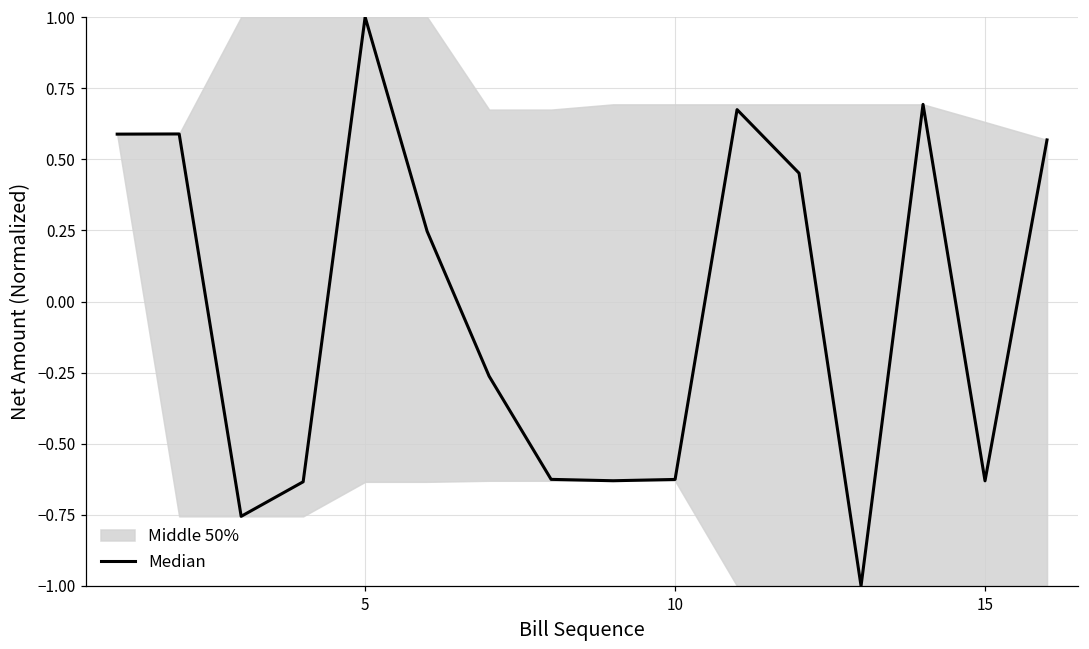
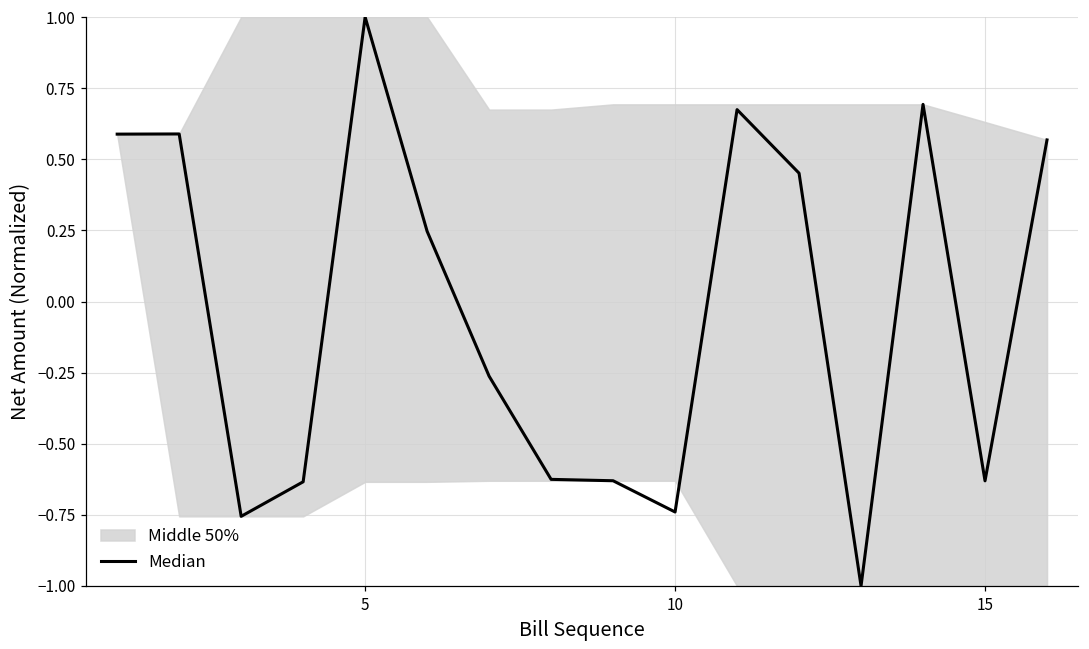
Median, 10: -0.63 -> -0.74
